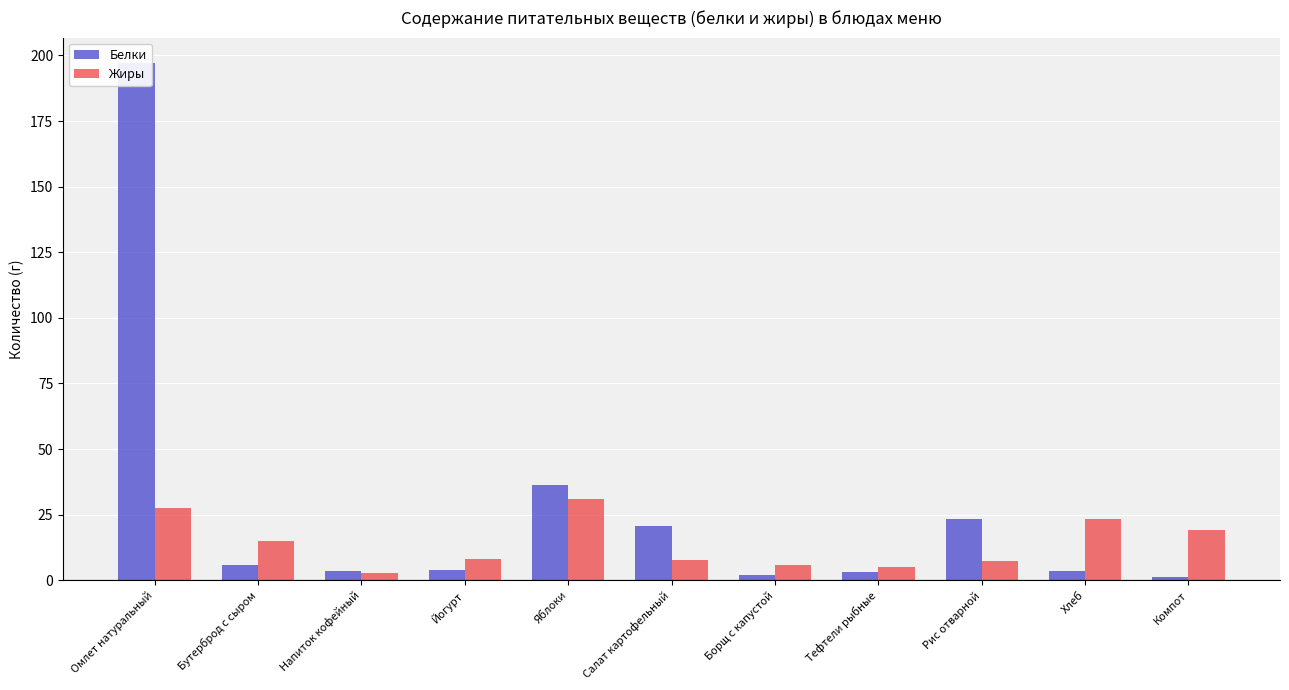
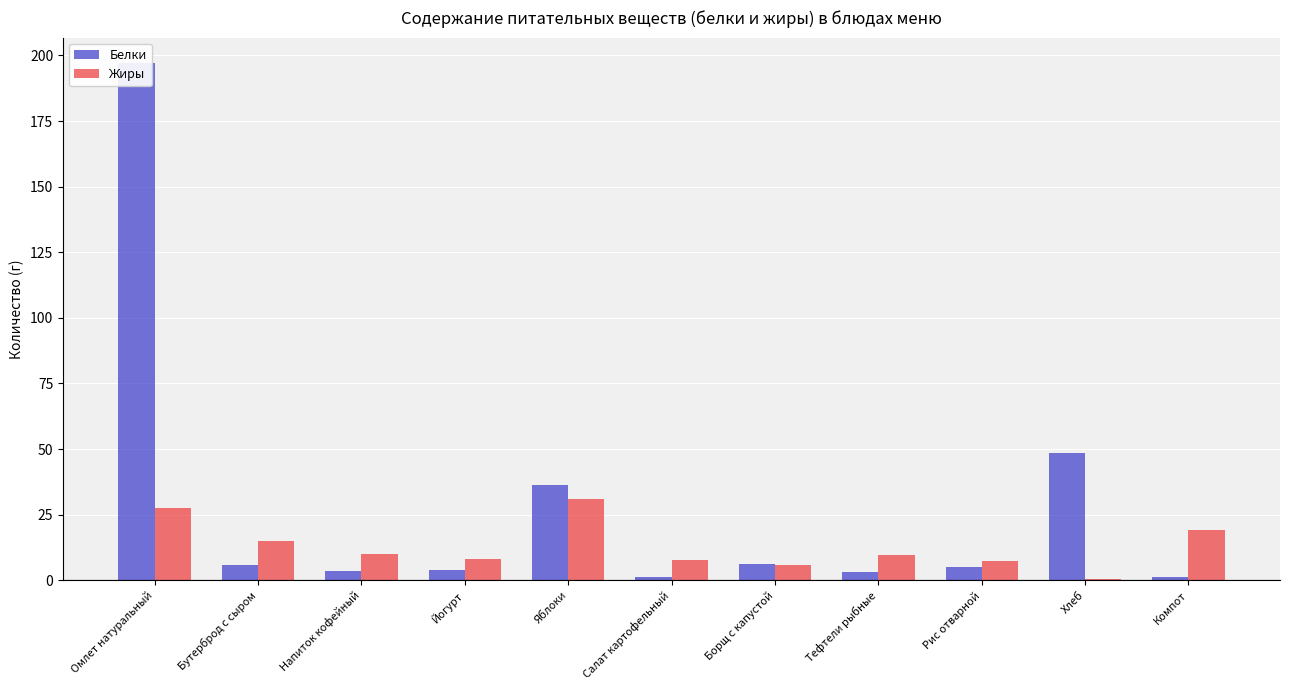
Жиры, Напиток кофейный: 3 -> 10
Белки, Салат картофельный: 21 -> 1
Белки, Борщ с капустой: 2 -> 6
Жиры, Тефтели рыбные: 5 -> 10
Белки, Рис отварной: 24 -> 5
Белки, Хлеб: 3 -> 49
Жиры, Хлеб: 23 -> 1
